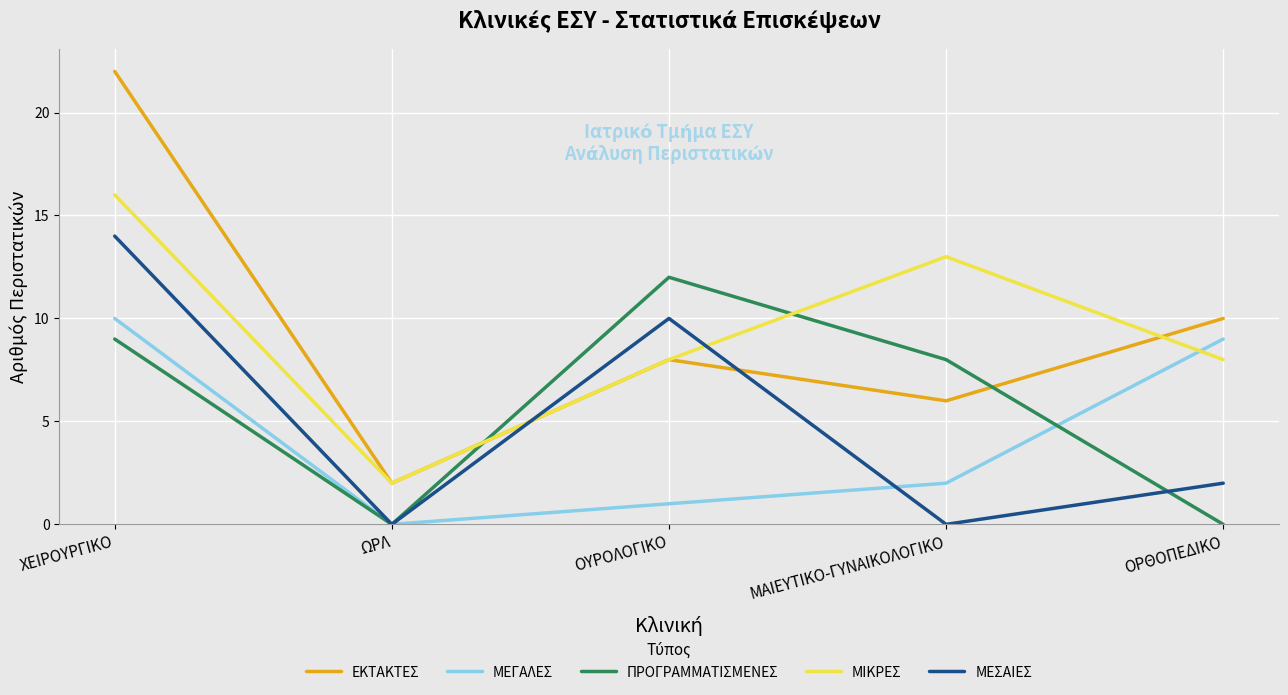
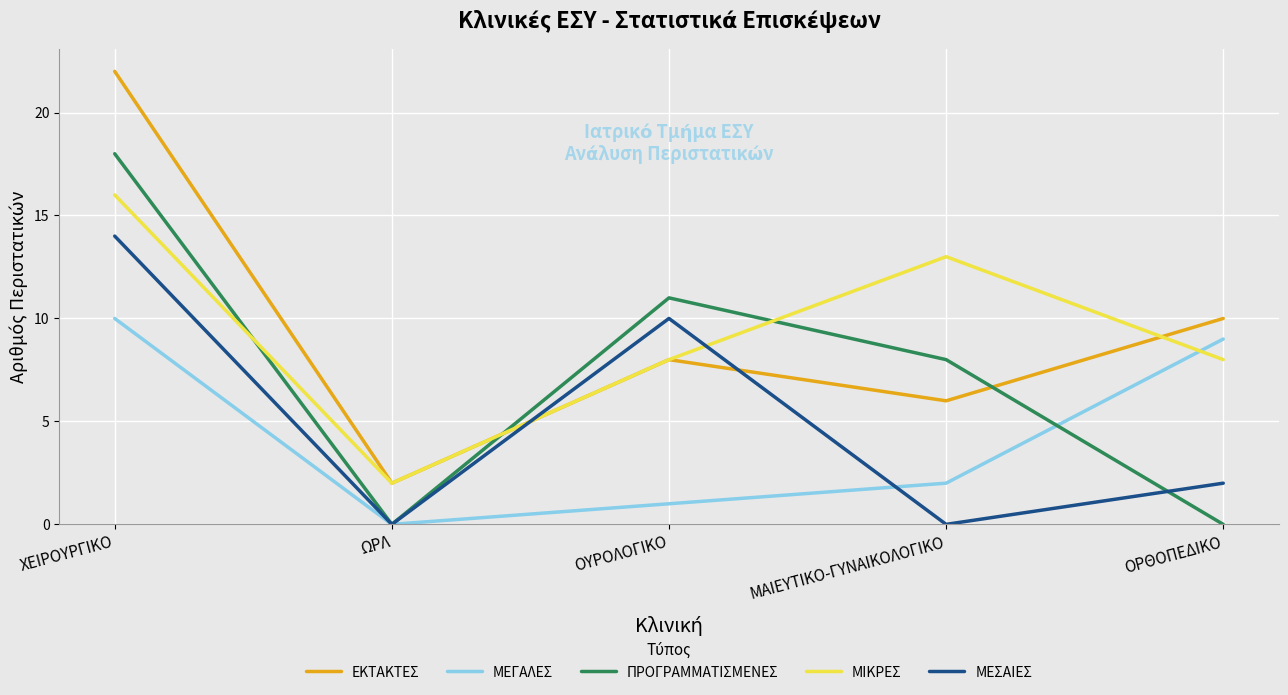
ΠΡΟΓΡΑΜΜΑΤΙΣΜΕΝΕΣ, ΧΕΙΡΟΥΡΓΙΚΟ: 9 -> 18
ΠΡΟΓΡΑΜΜΑΤΙΣΜΕΝΕΣ, ΟΥΡΟΛΟΓΙΚΟ: 12 -> 11
